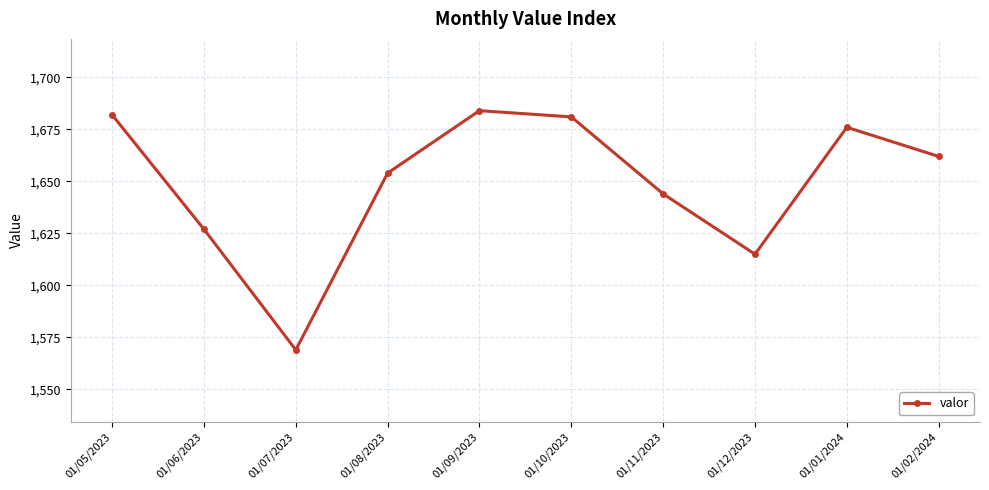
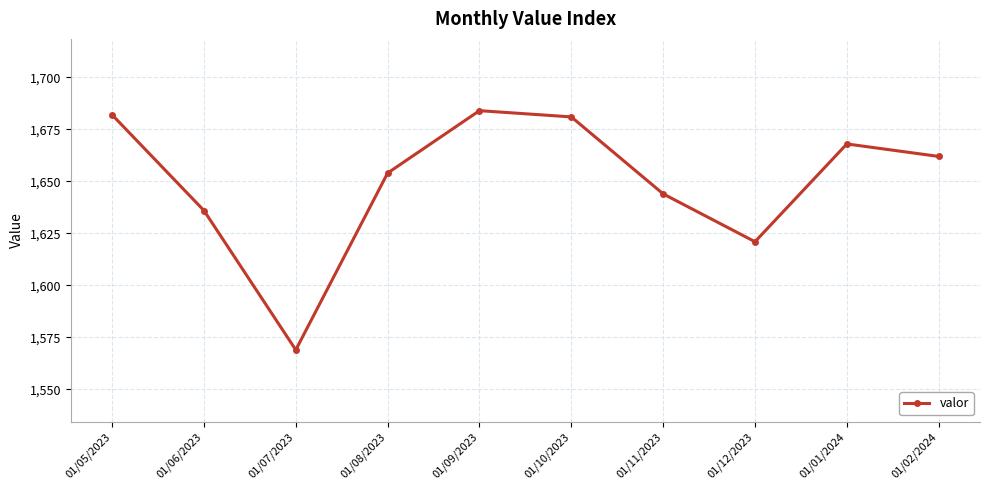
01/06/2023: 1,627 -> 1,636
01/12/2023: 1,615 -> 1,621
01/01/2024: 1,676 -> 1,668
